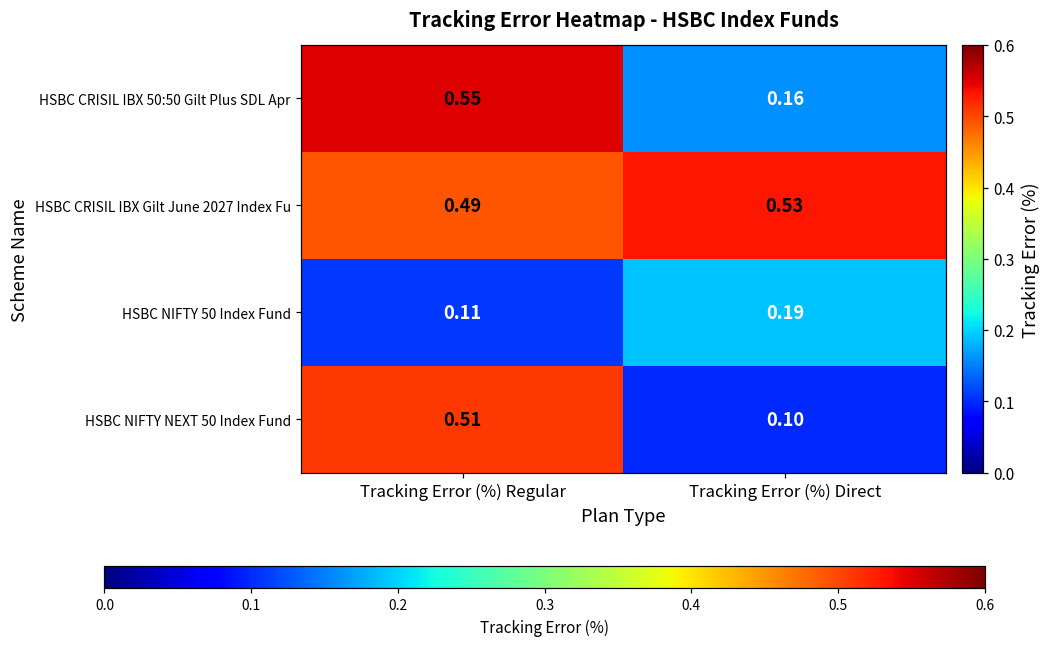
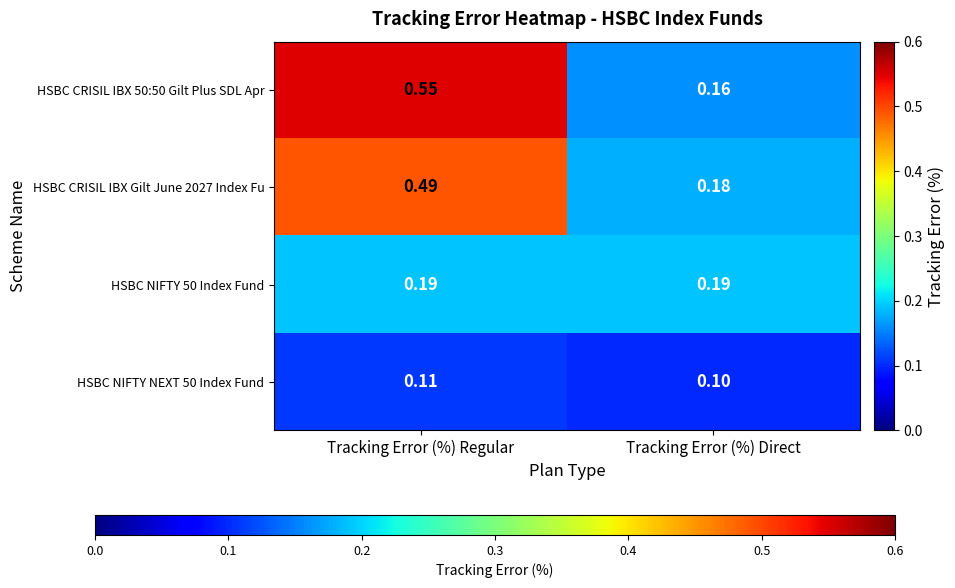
HSBC CRISIL IBX Gilt June 2027 Index Fu, Tracking Error (%) Direct: 0.53 -> 0.18
HSBC NIFTY 50 Index Fund, Tracking Error (%) Regular: 0.11 -> 0.19
HSBC NIFTY NEXT 50 Index Fund, Tracking Error (%) Regular: 0.51 -> 0.11
